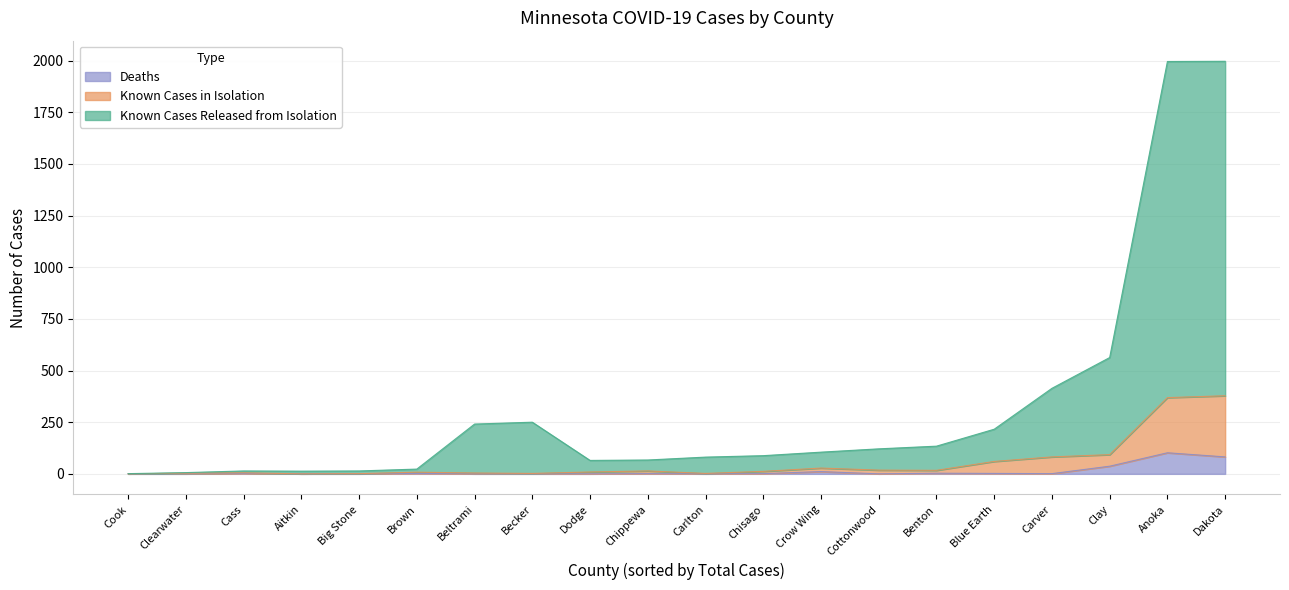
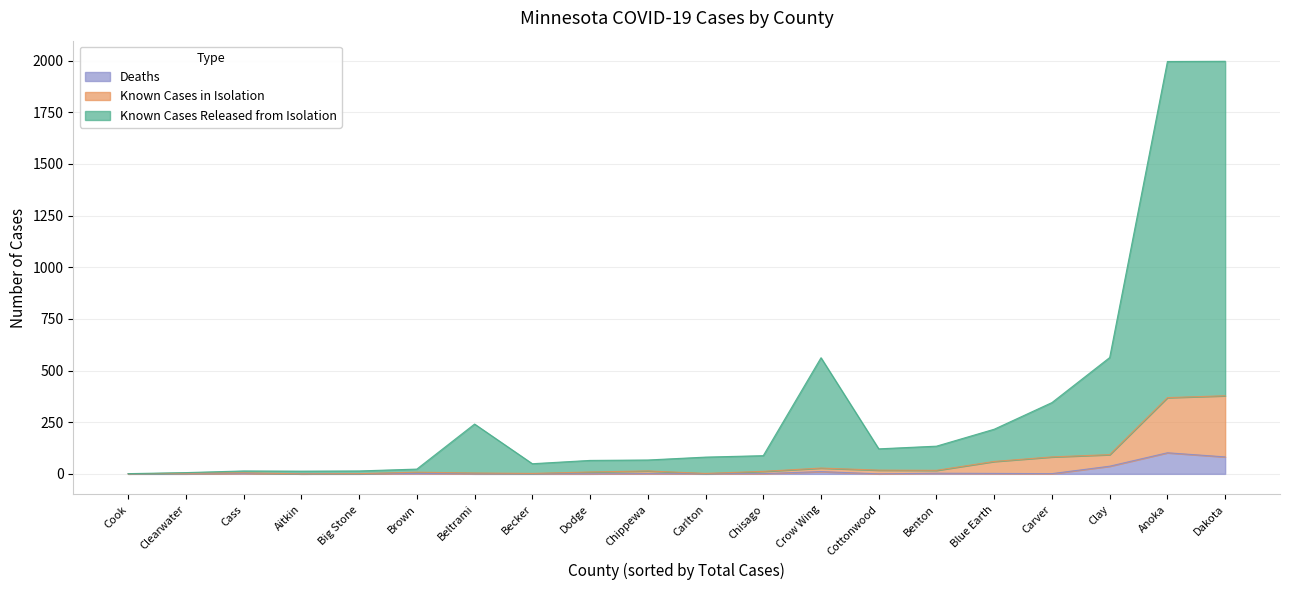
Known Cases Released from Isolation, Becker: 250 -> 50
Known Cases Released from Isolation, Crow Wing: 80 -> 530
Known Cases Released from Isolation, Carver: 330 -> 260
